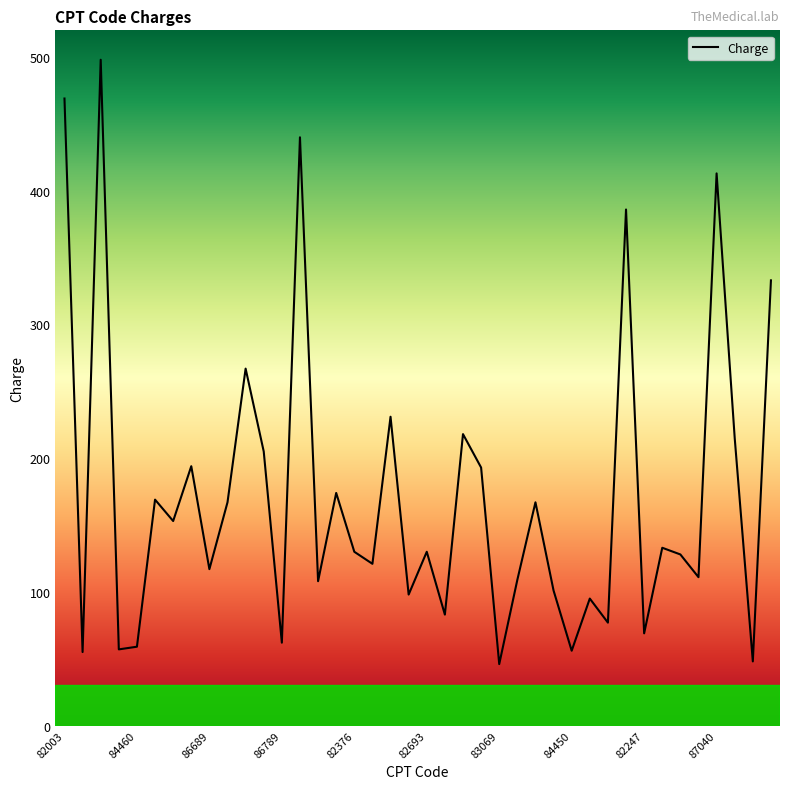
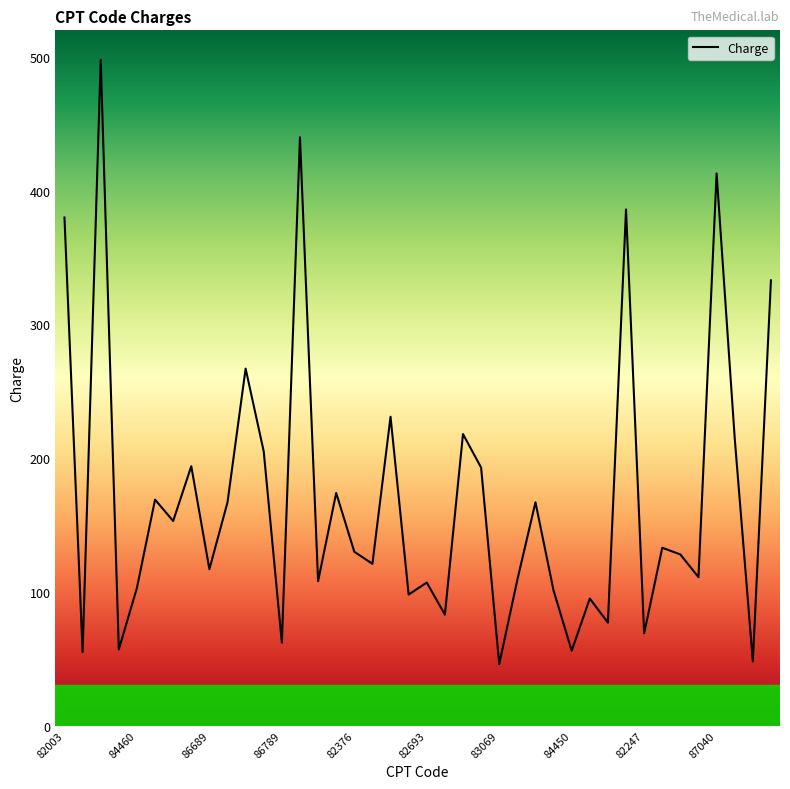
82003: 469 -> 380
84460: 59 -> 103
82693: 130 -> 107
